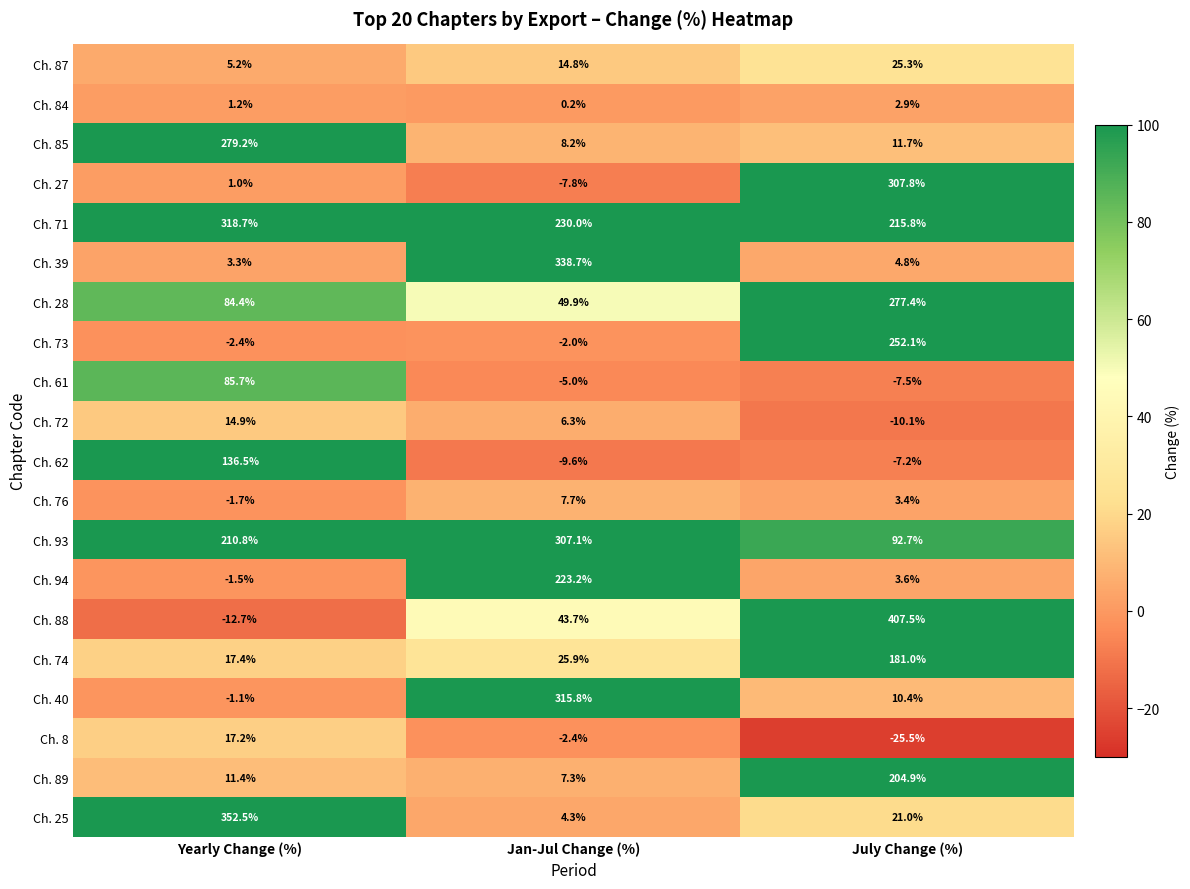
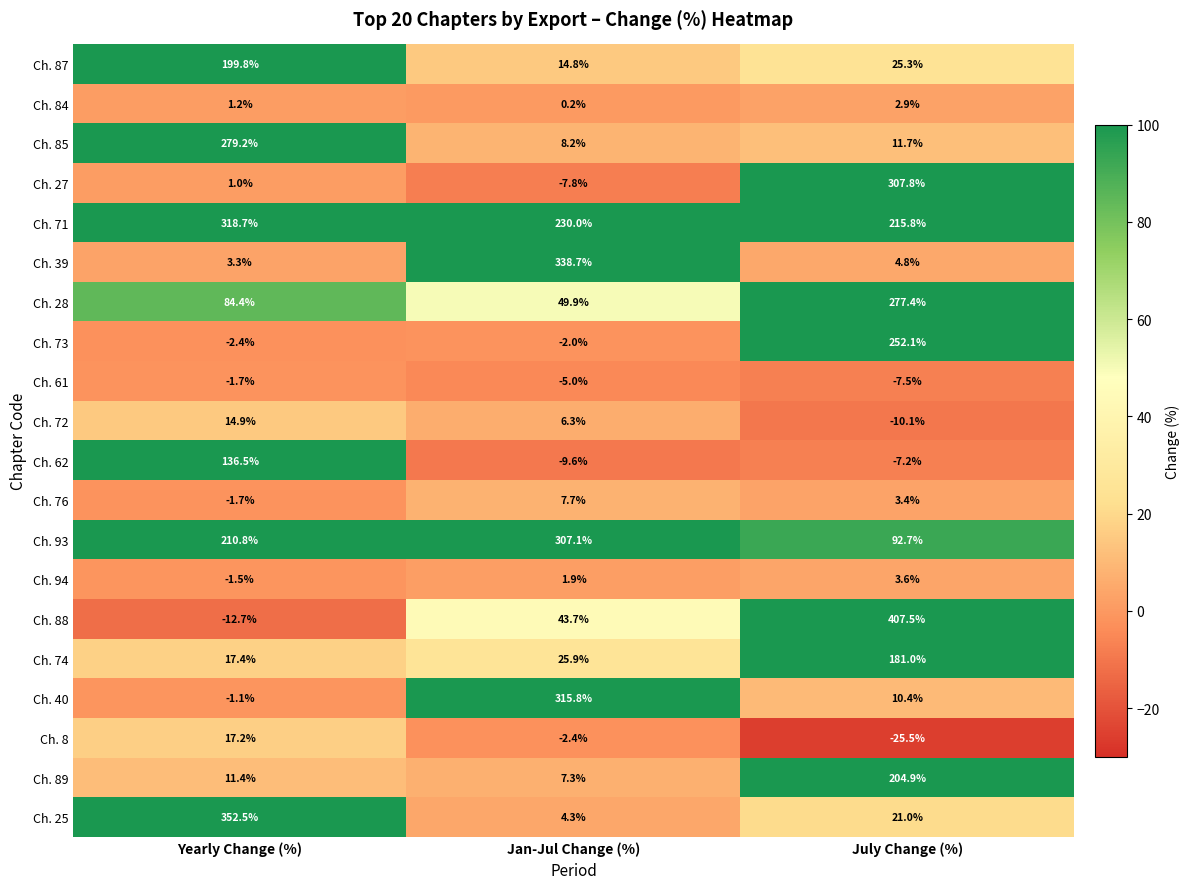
Ch. 87, Yearly Change (%): 5.2% -> 199.8%
Ch. 61, Yearly Change (%): 85.7% -> -1.7%
Ch. 94, Jan-Jul Change (%): 223.2% -> 1.9%
